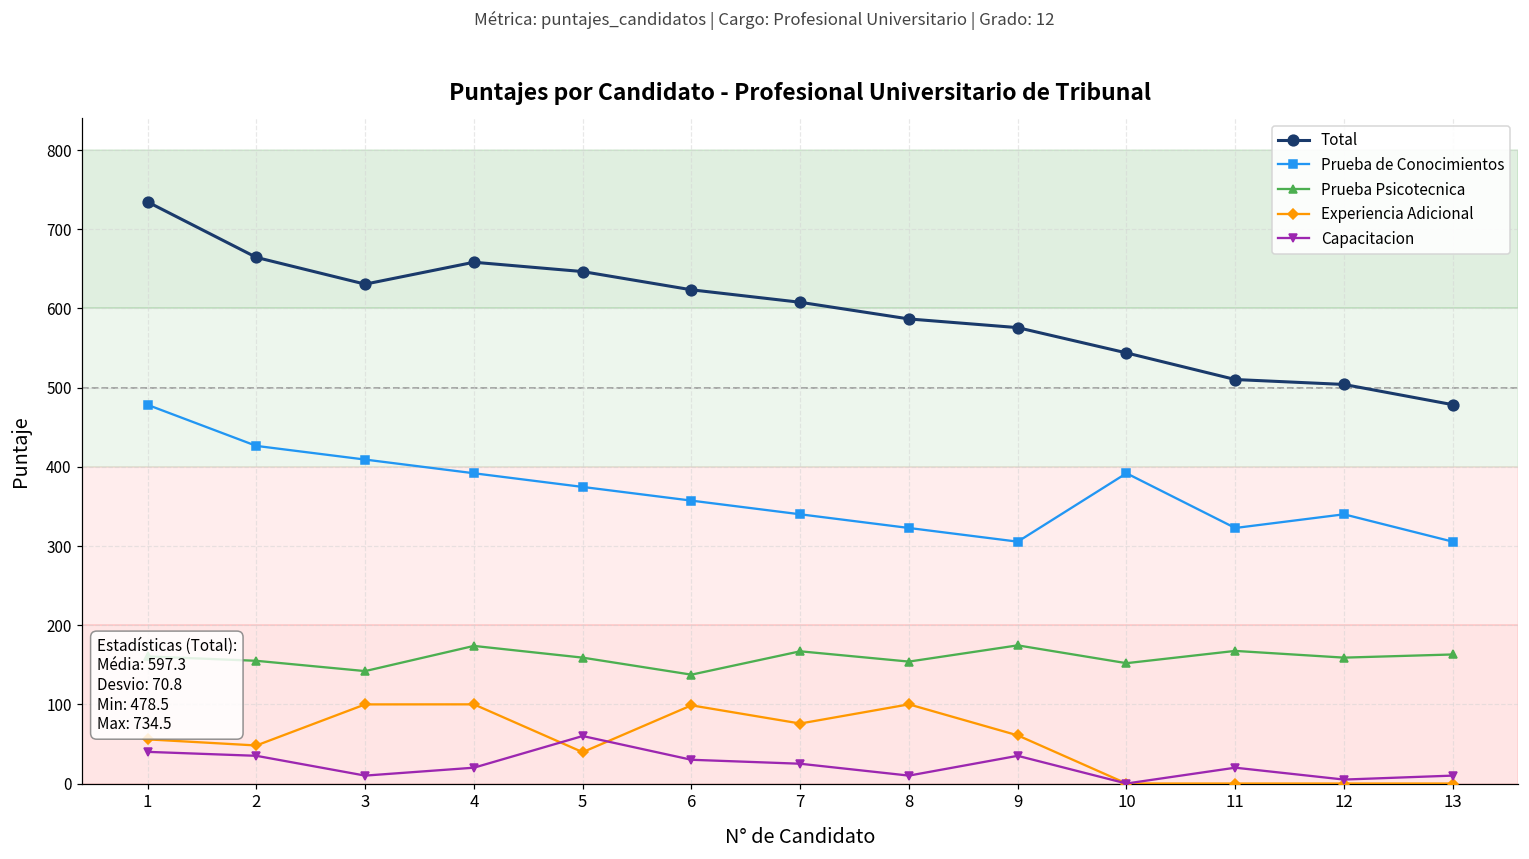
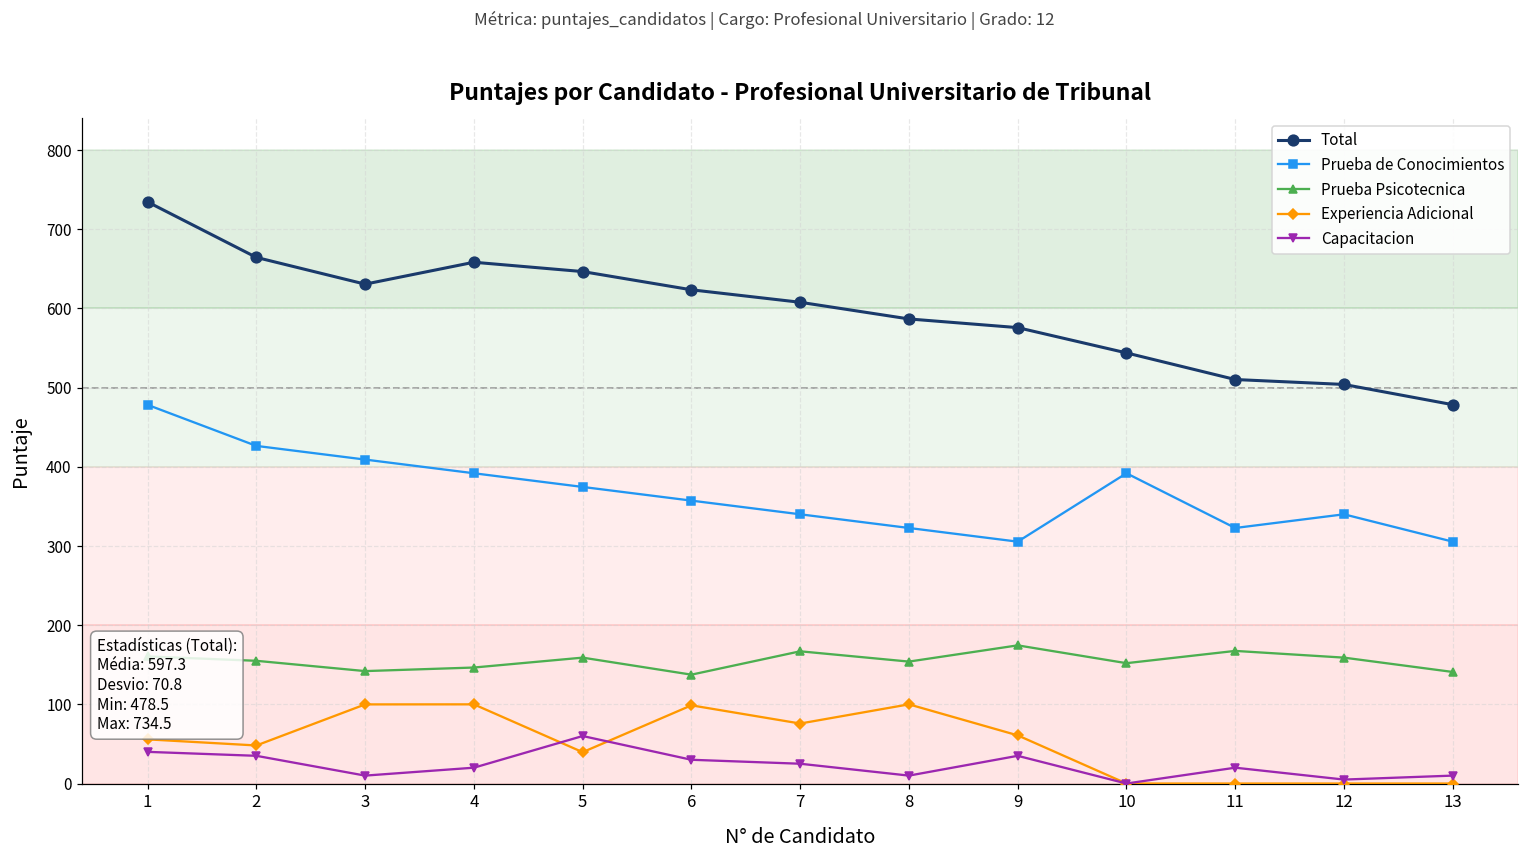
Prueba Psicotecnica, 4: 170 -> 150
Prueba Psicotecnica, 13: 160 -> 140
